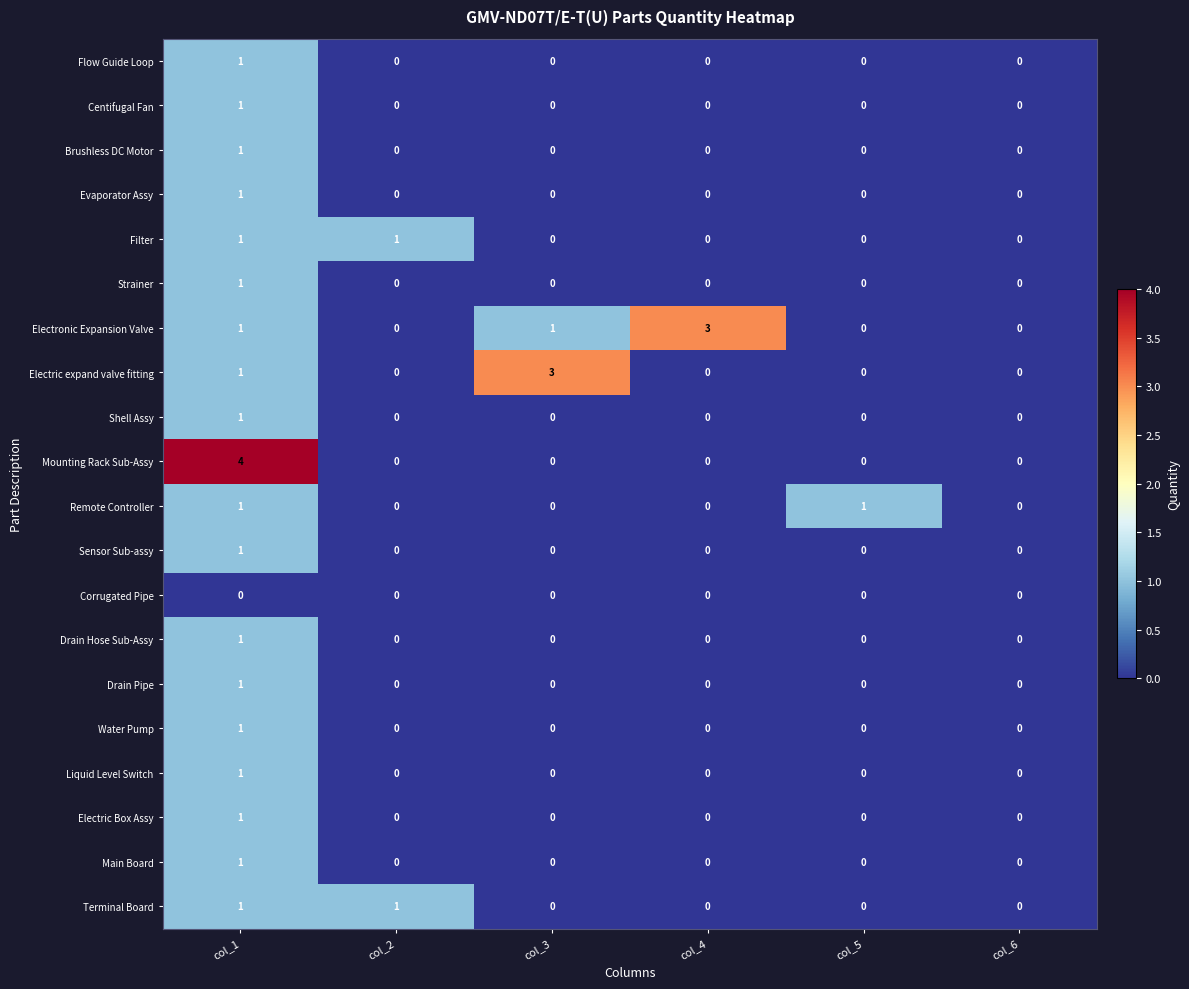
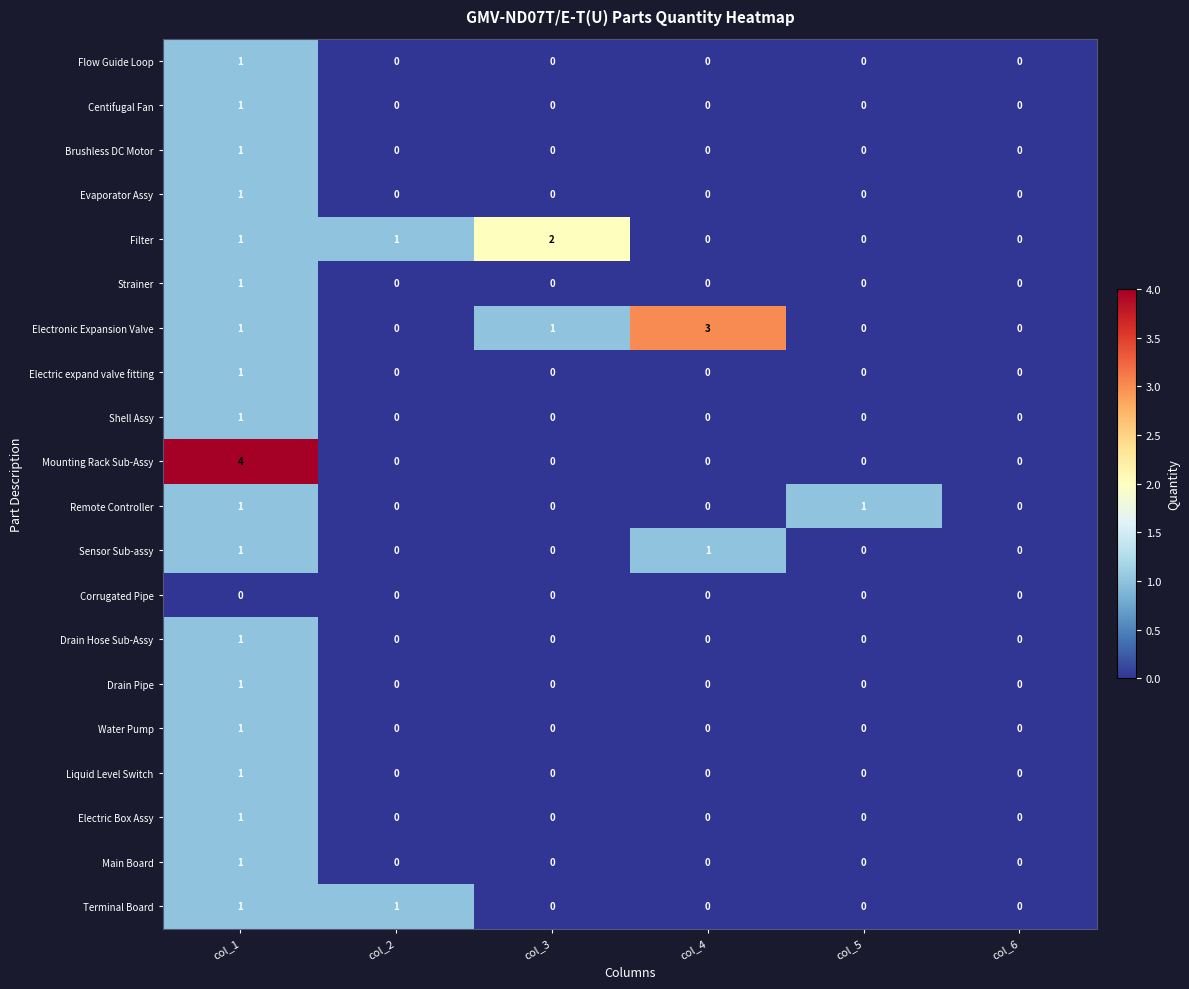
Filter, col_3: 0 -> 2
Electric expand valve fitting, col_3: 3 -> 0
Sensor Sub-assy, col_4: 0 -> 1
